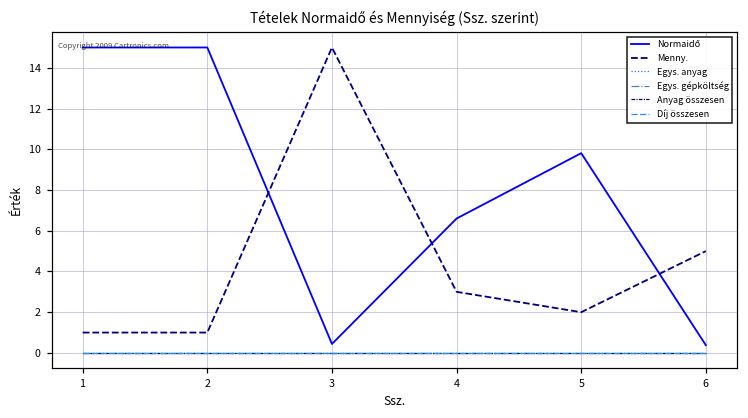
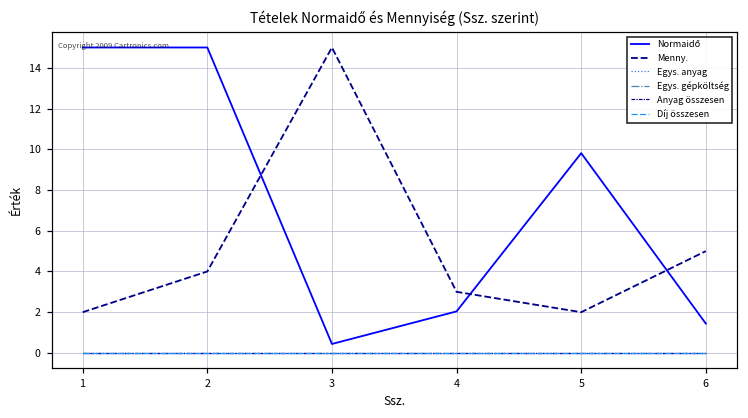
Menny., 1: 1 -> 2
Menny., 2: 1 -> 4
Normaidő, 4: 6.6 -> 2.0
Normaidő, 6: 0.4 -> 1.4
